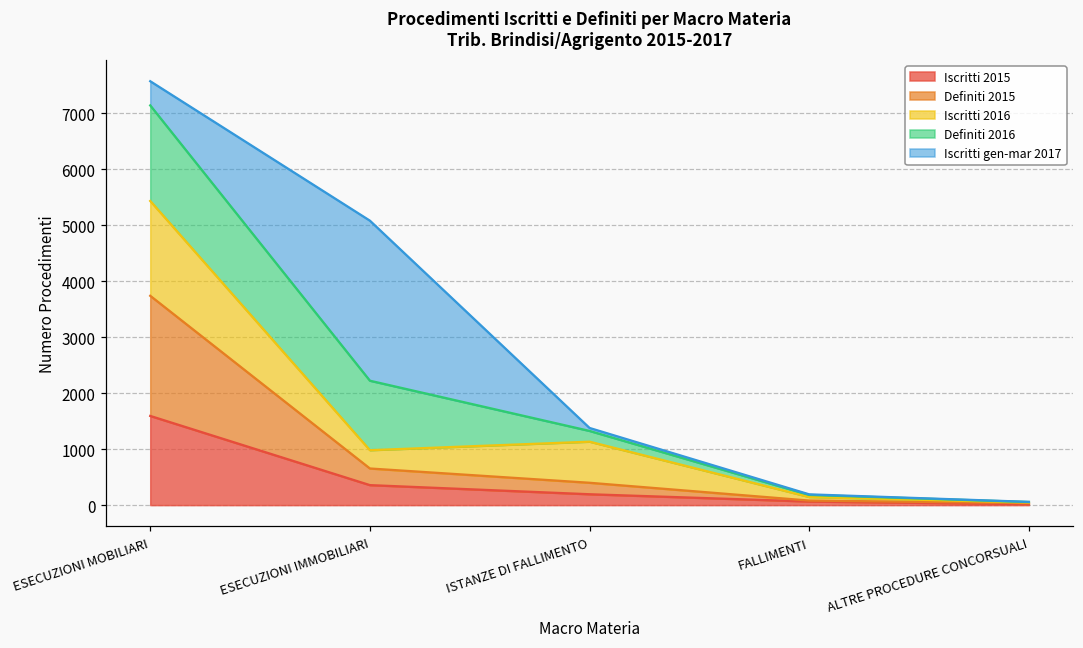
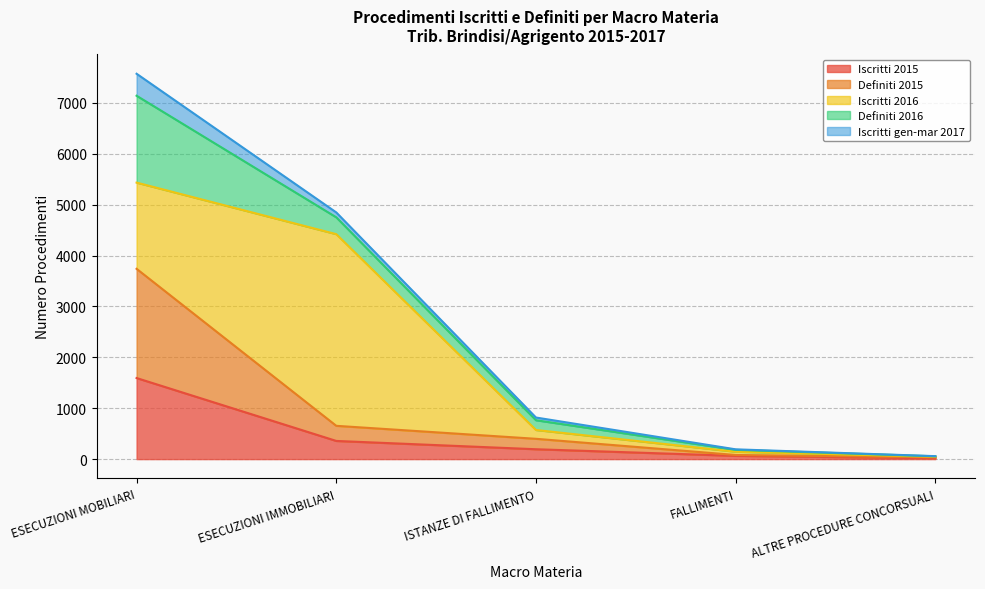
Iscritti 2016, ESECUZIONI IMMOBILIARI: 300 -> 3800
Definiti 2016, ESECUZIONI IMMOBILIARI: 1200 -> 300
Iscritti gen-mar 2017, ESECUZIONI IMMOBILIARI: 2900 -> 100
Iscritti 2016, ISTANZE DI FALLIMENTO: 700 -> 200
